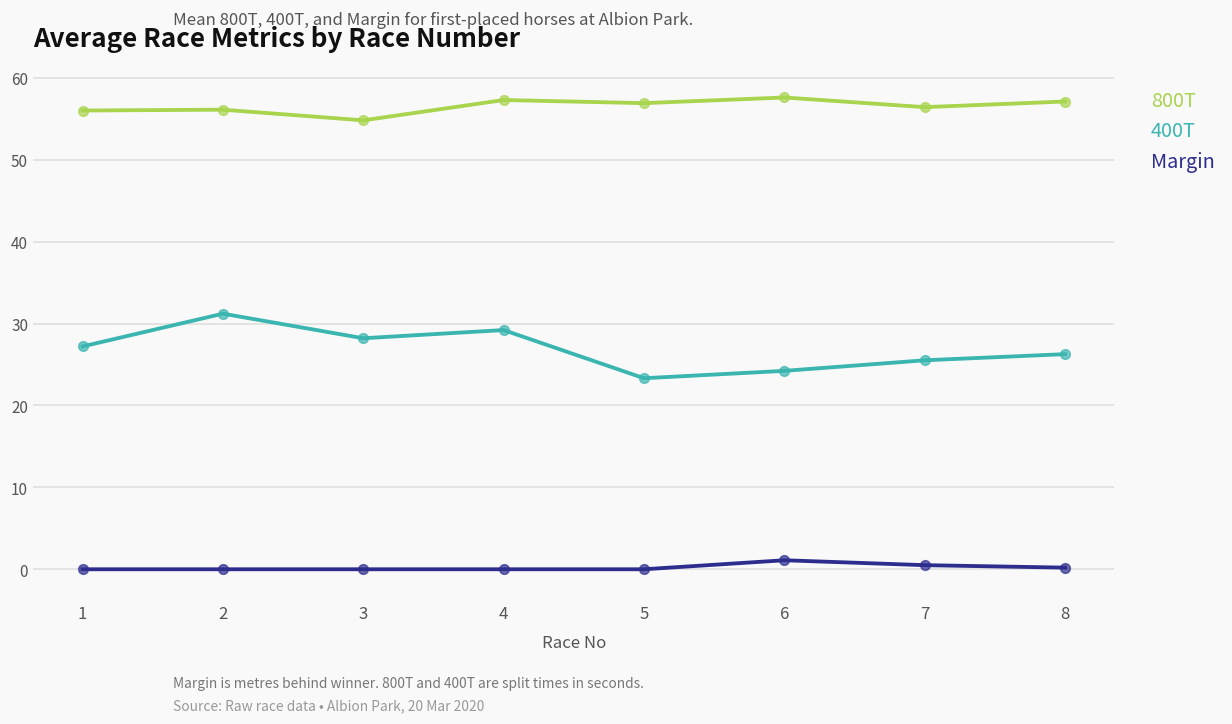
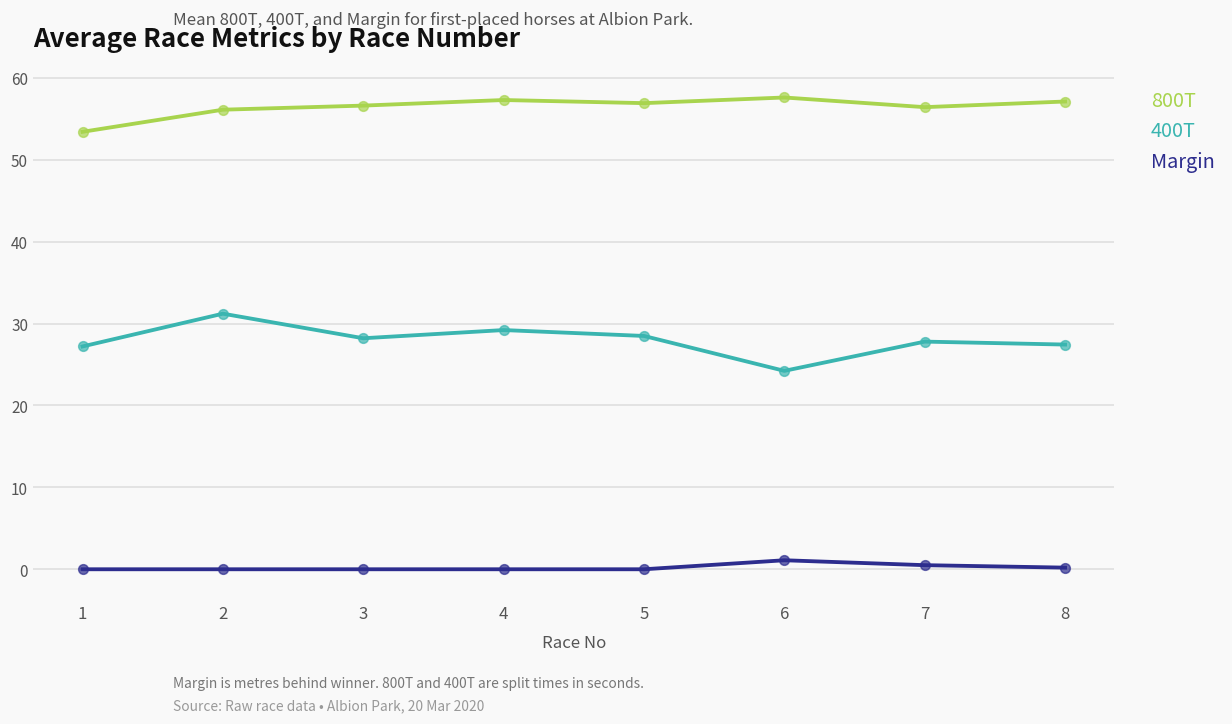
800T, 1: 56 -> 53
800T, 3: 55 -> 57
400T, 5: 23 -> 28
400T, 7: 26 -> 28
400T, 8: 26 -> 27
